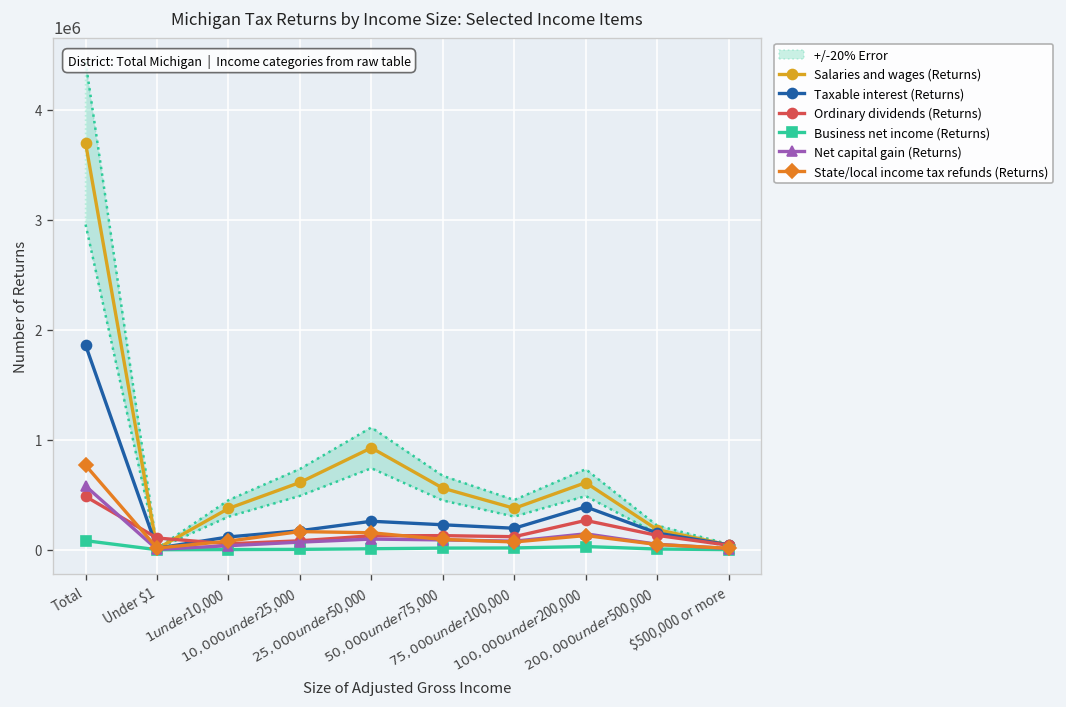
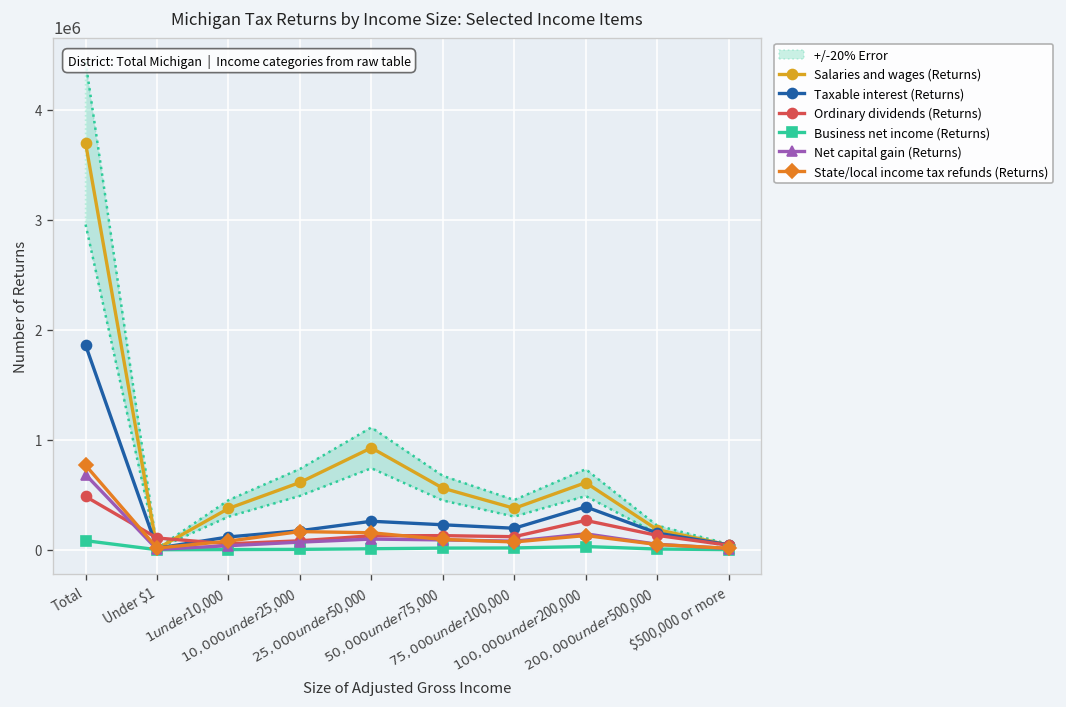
Net capital gain (Returns), Total: 600000 -> 700000
